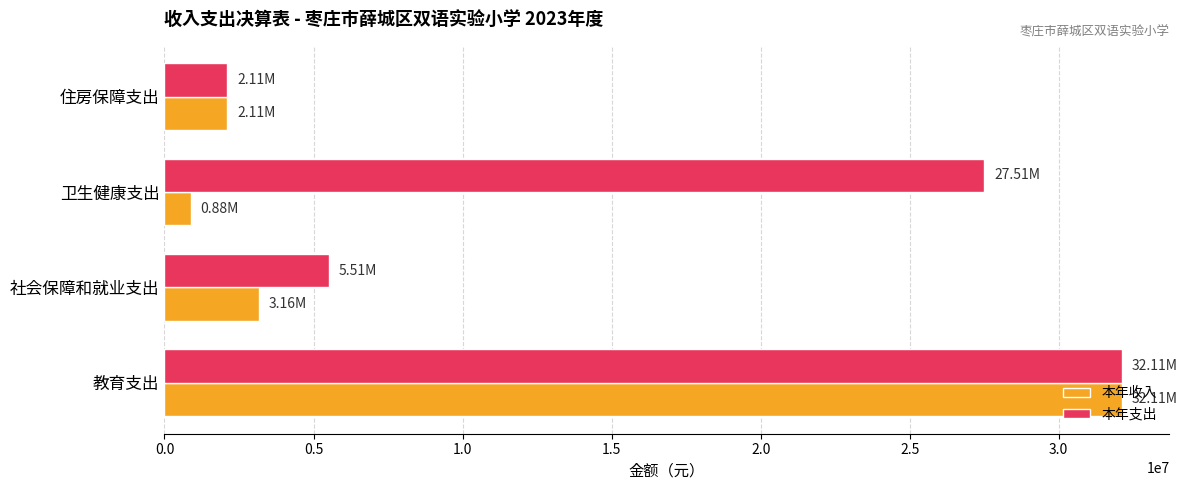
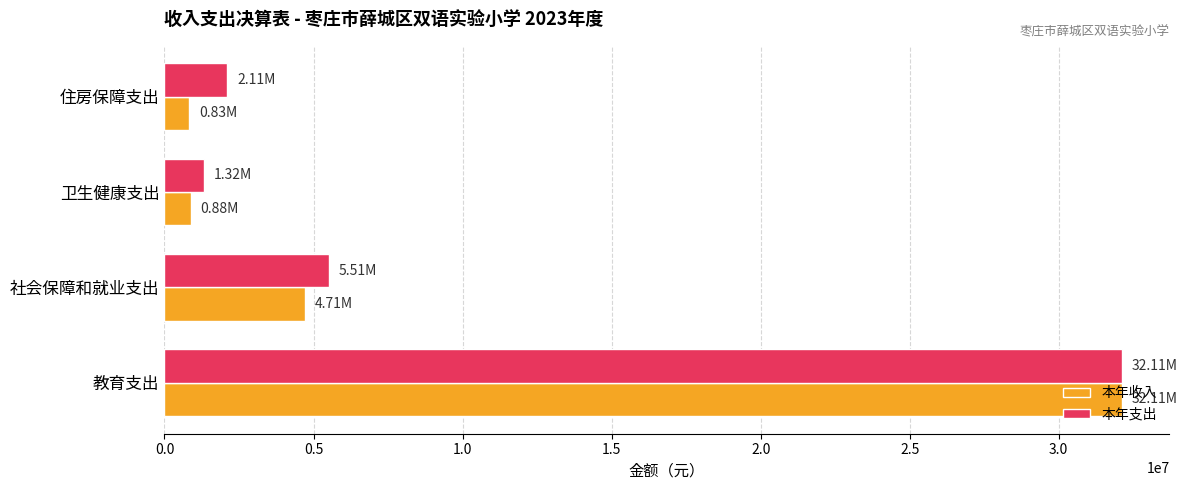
本年收入, 住房保障支出: 2.11M -> 0.83M
本年支出, 卫生健康支出: 27.51M -> 1.32M
本年收入, 社会保障和就业支出: 3.16M -> 4.71M
